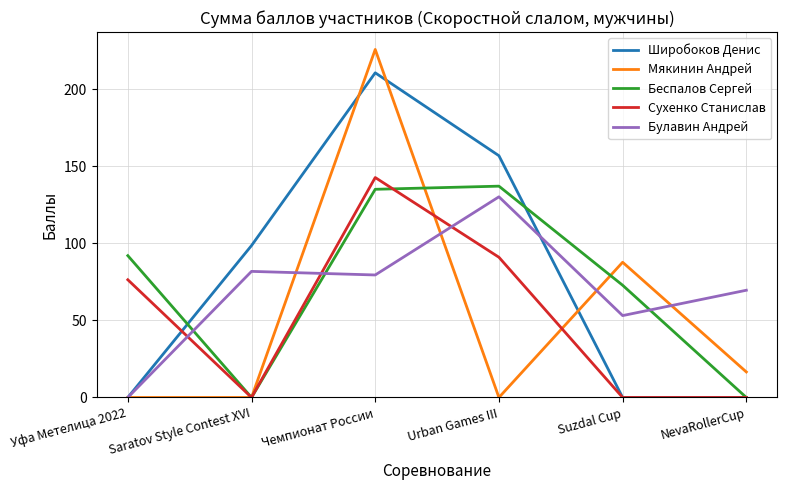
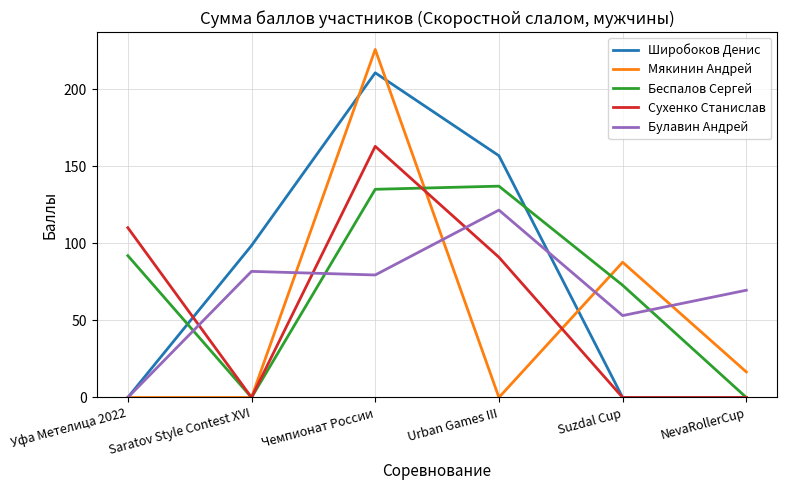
Сухенко Станислав, Уфа Метелица 2022: 76 -> 110
Сухенко Станислав, Чемпионат России: 143 -> 163
Булавин Андрей, Urban Games III: 130 -> 122
